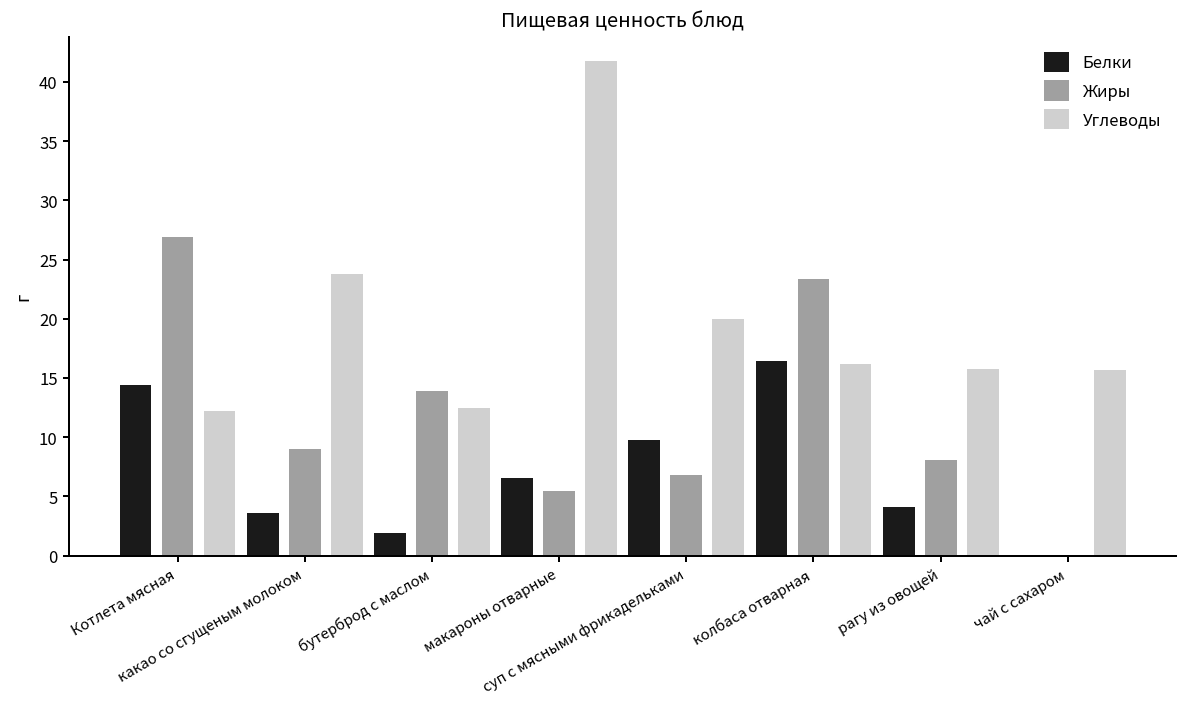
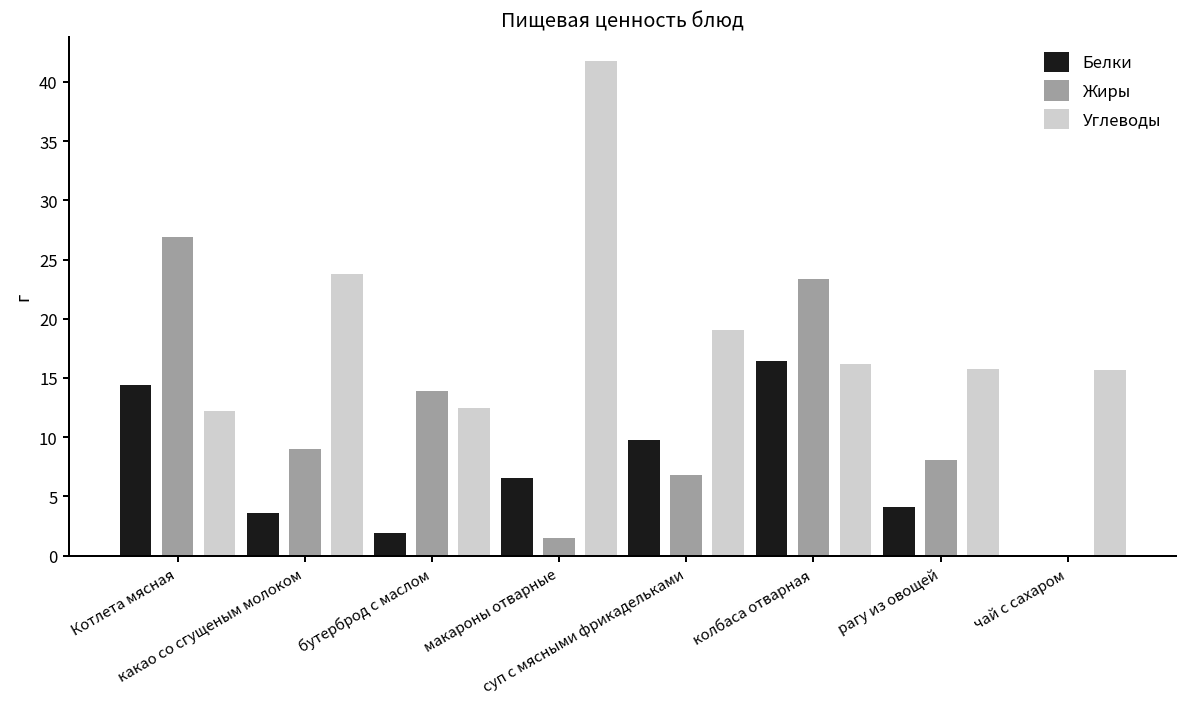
Жиры, макароны отварные: 5 -> 2
Углеводы, суп с мясными фрикадельками: 20 -> 19
